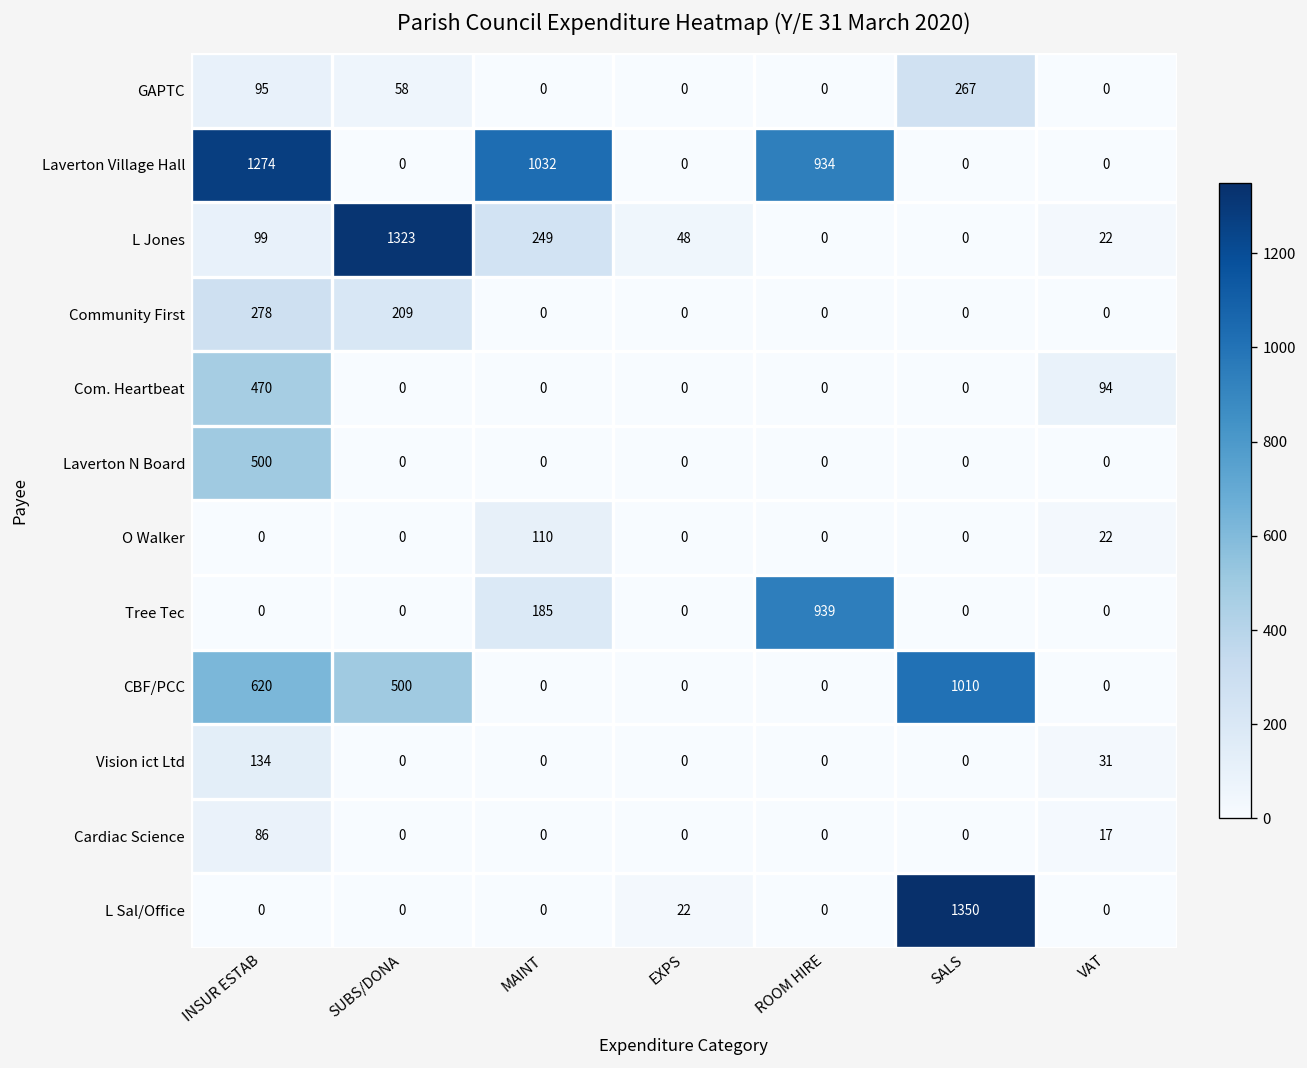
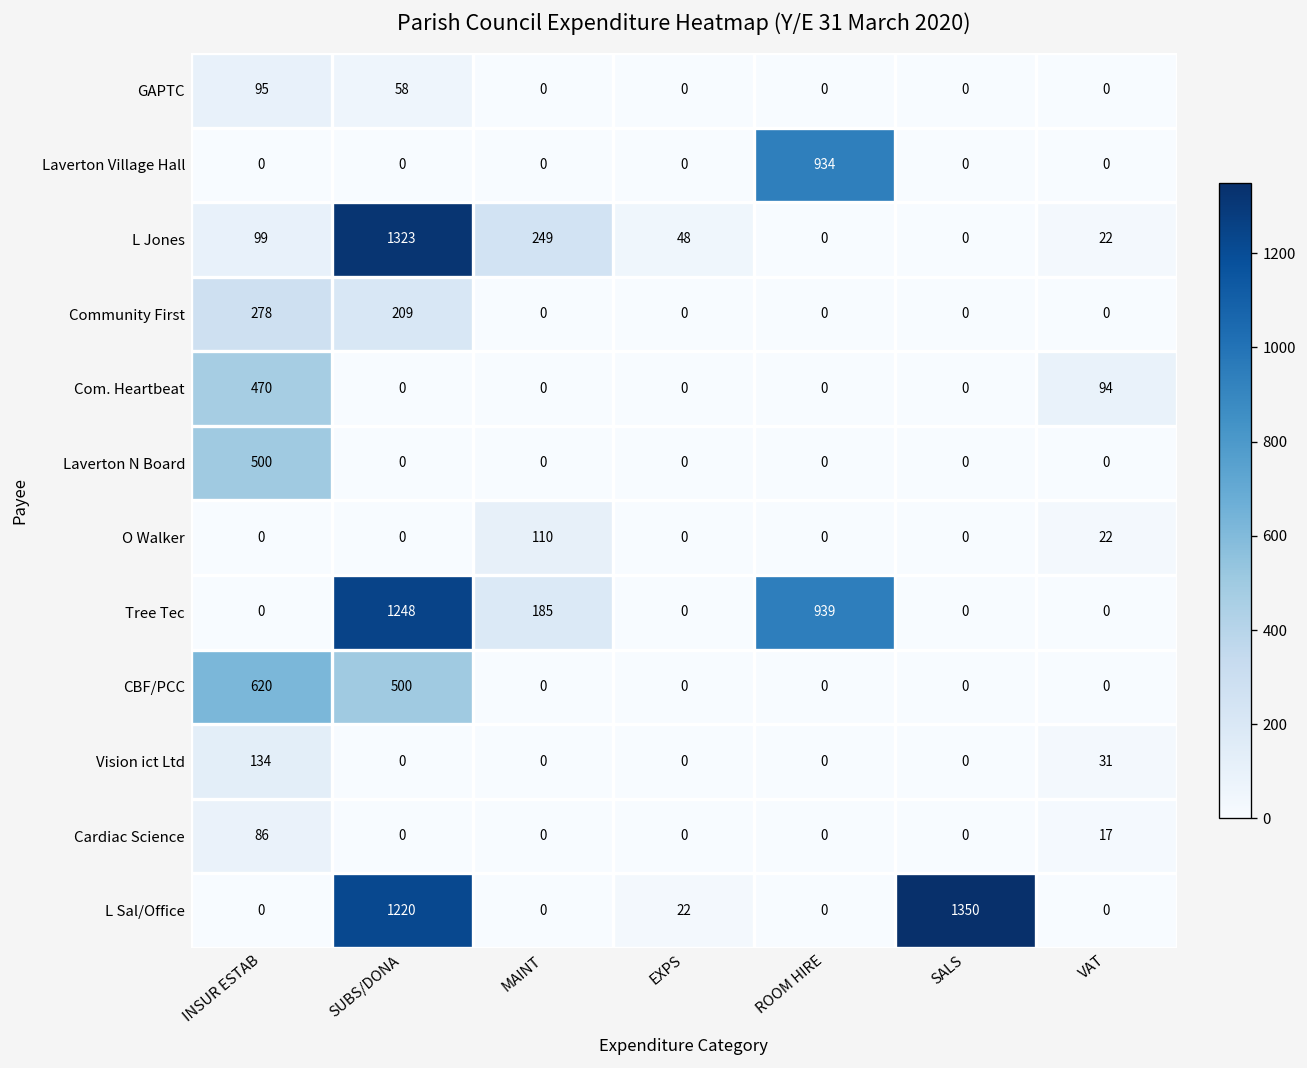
GAPTC, SALS: 267 -> 0
Laverton Village Hall, INSUR ESTAB: 1274 -> 0
Laverton Village Hall, MAINT: 1032 -> 0
Tree Tec, SUBS/DONA: 0 -> 1248
CBF/PCC, SALS: 1010 -> 0
L Sal/Office, SUBS/DONA: 0 -> 1220
